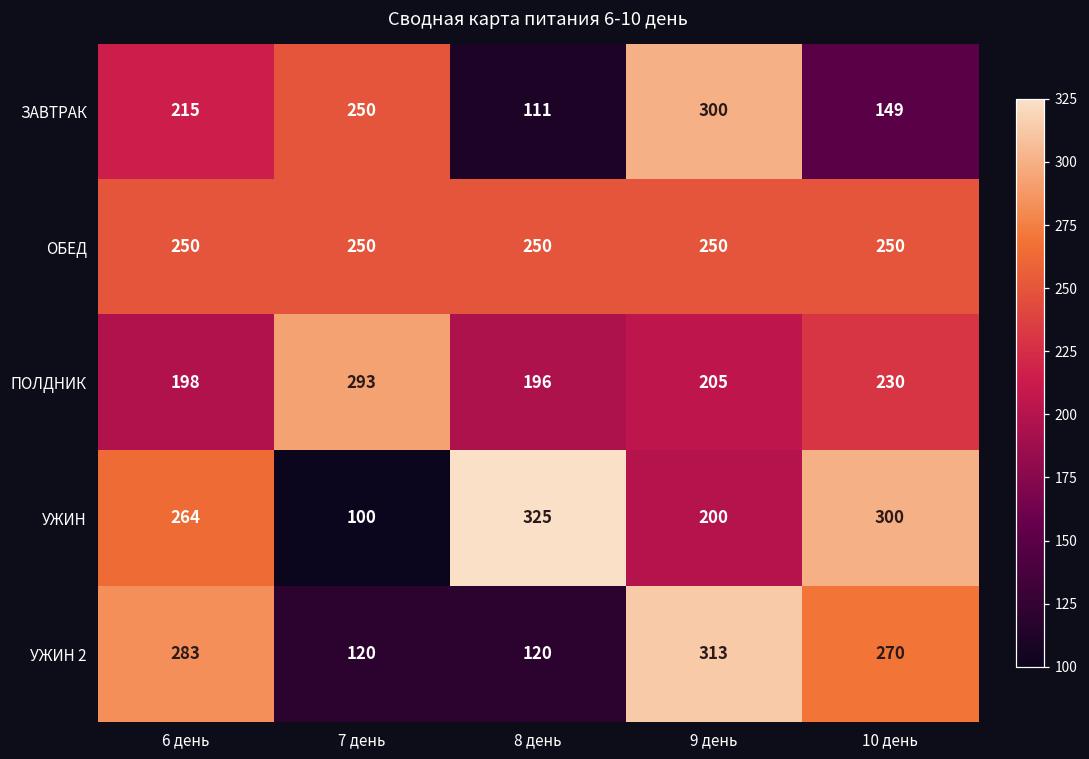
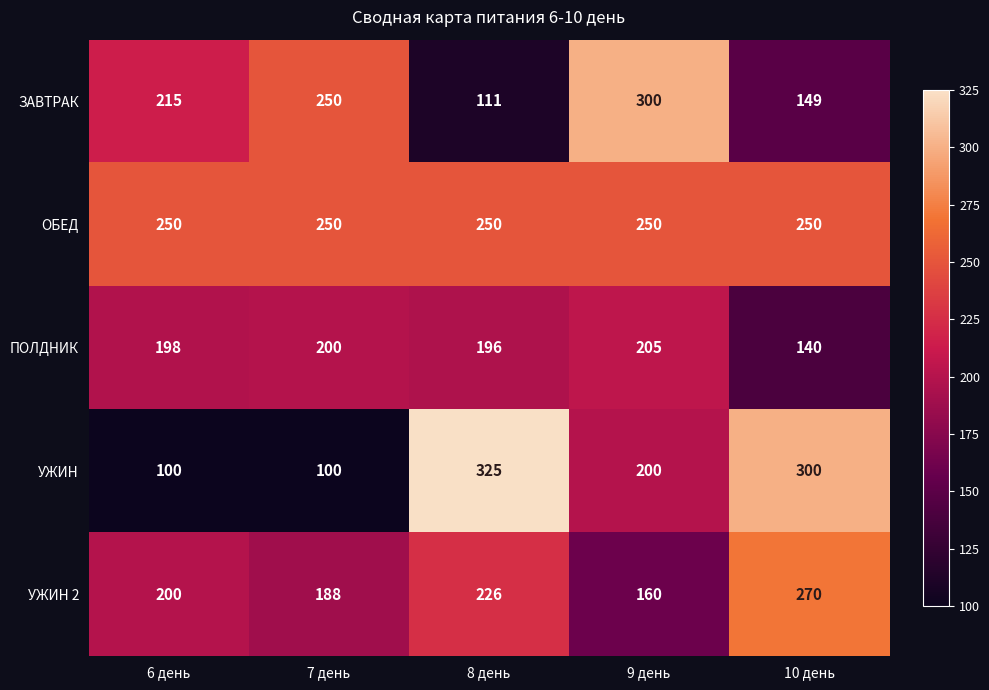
ПОЛДНИК, 7 день: 293 -> 200
ПОЛДНИК, 10 день: 230 -> 140
УЖИН, 6 день: 264 -> 100
УЖИН 2, 6 день: 283 -> 200
УЖИН 2, 7 день: 120 -> 188
УЖИН 2, 8 день: 120 -> 226
УЖИН 2, 9 день: 313 -> 160
